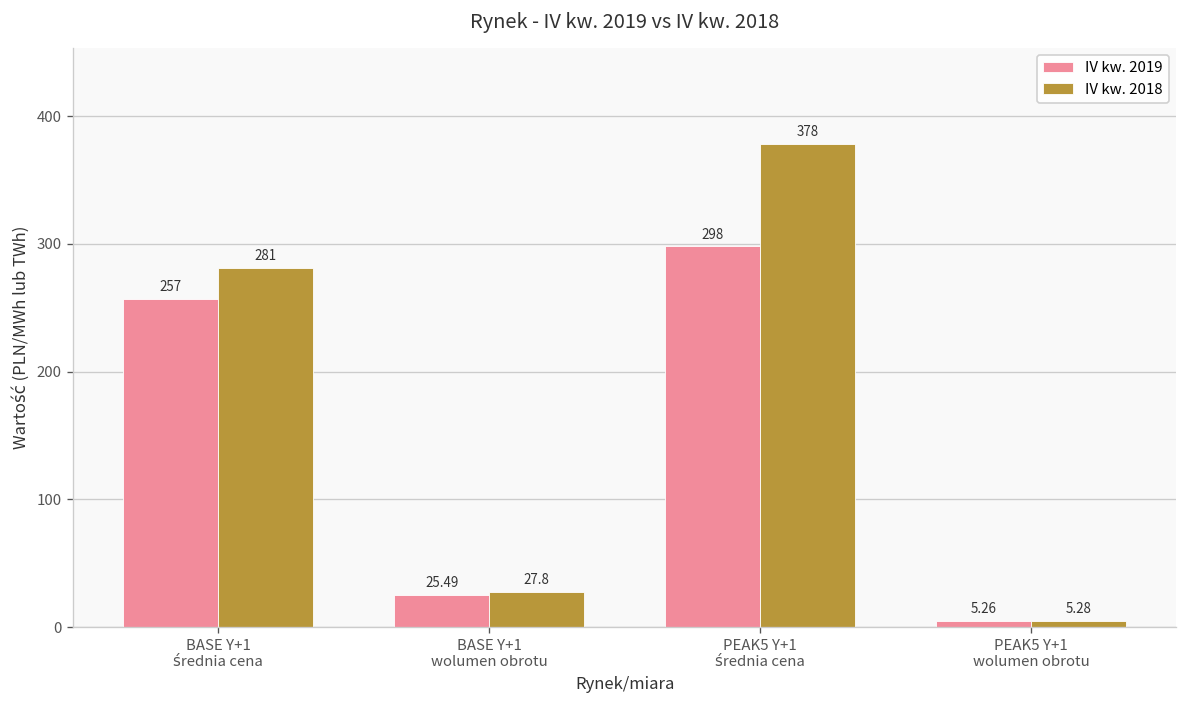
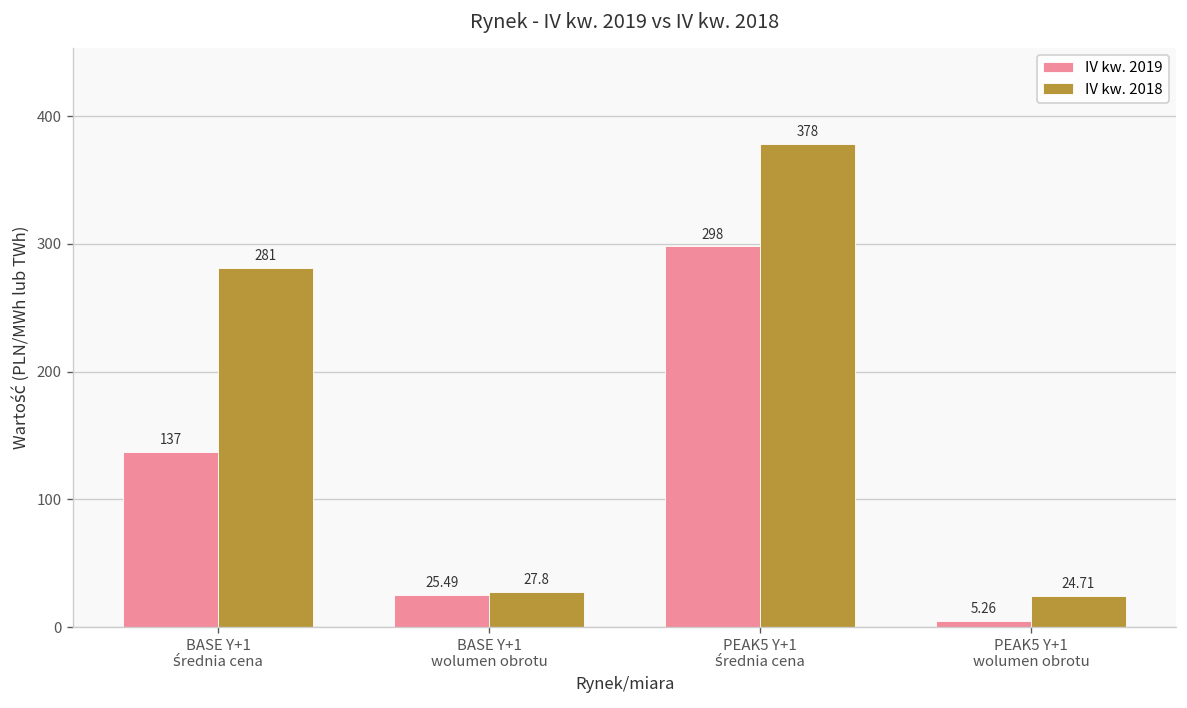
IV kw. 2019, BASE Y+1 średnia cena: 257 -> 137
IV kw. 2018, PEAK5 Y+1 wolumen obrotu: 5.28 -> 24.71
